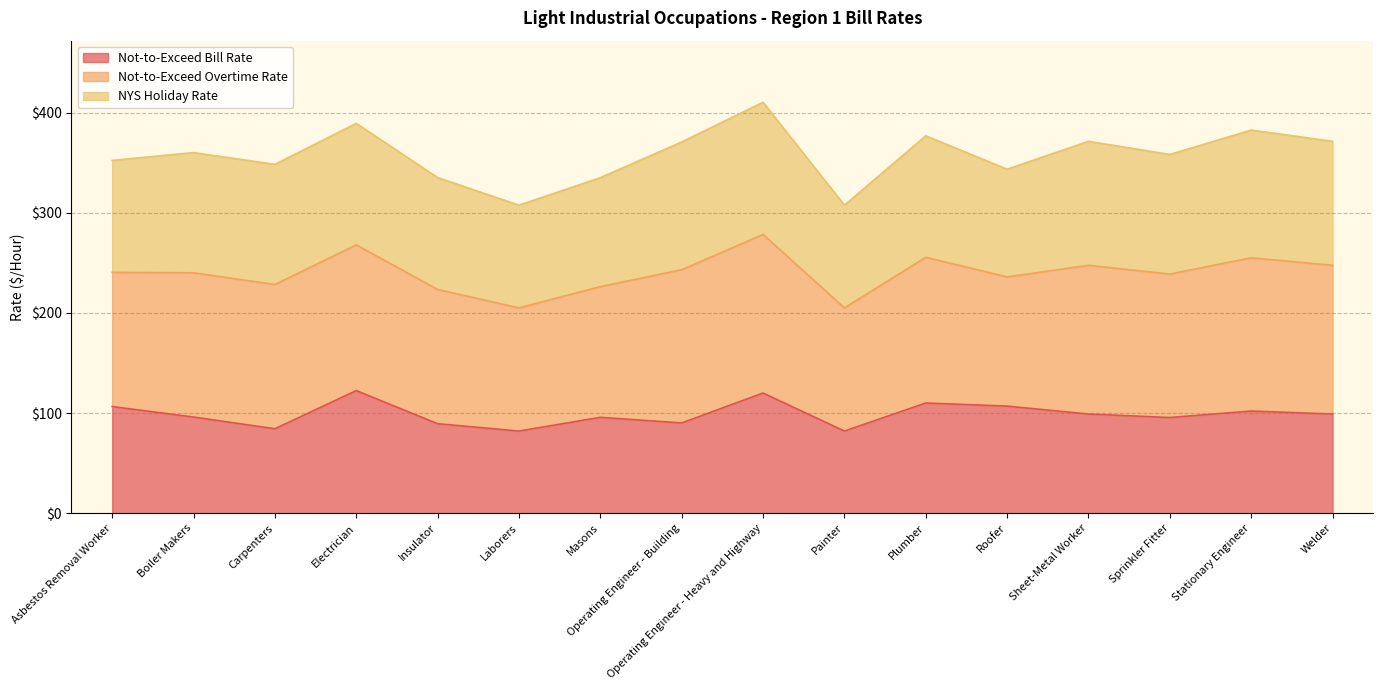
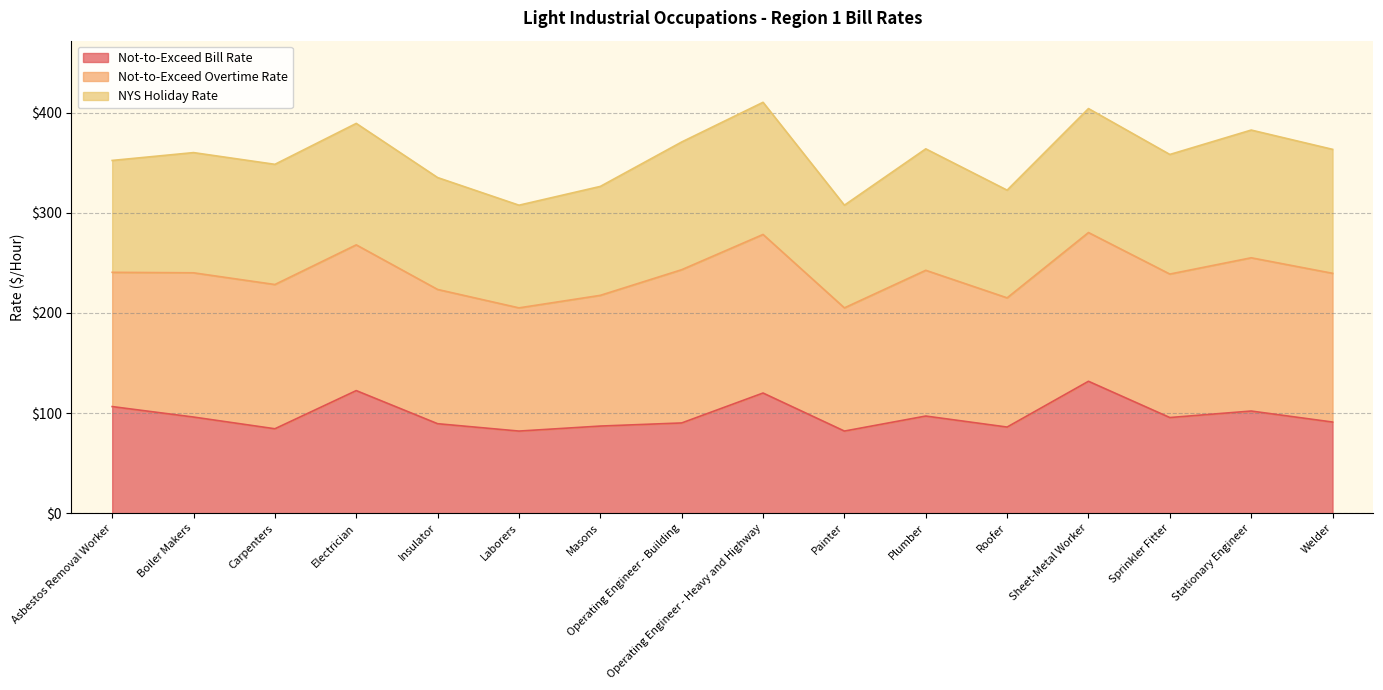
Not-to-Exceed Bill Rate, Masons: $96 -> $87
Not-to-Exceed Bill Rate, Plumber: $110 -> $97
Not-to-Exceed Bill Rate, Roofer: $107 -> $86
Not-to-Exceed Bill Rate, Sheet-Metal Worker: $99 -> $132
Not-to-Exceed Bill Rate, Welder: $99 -> $91
